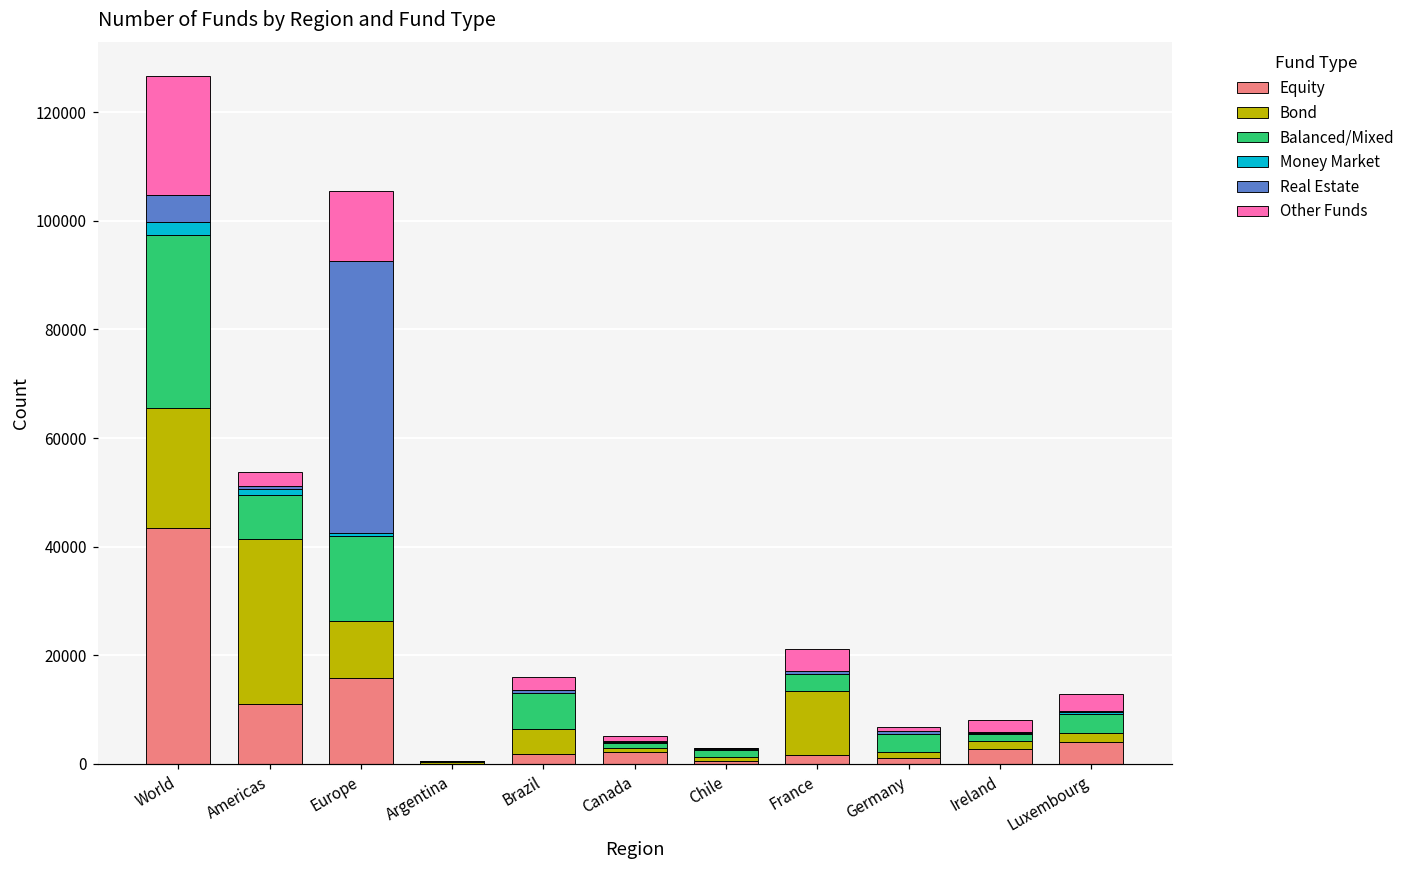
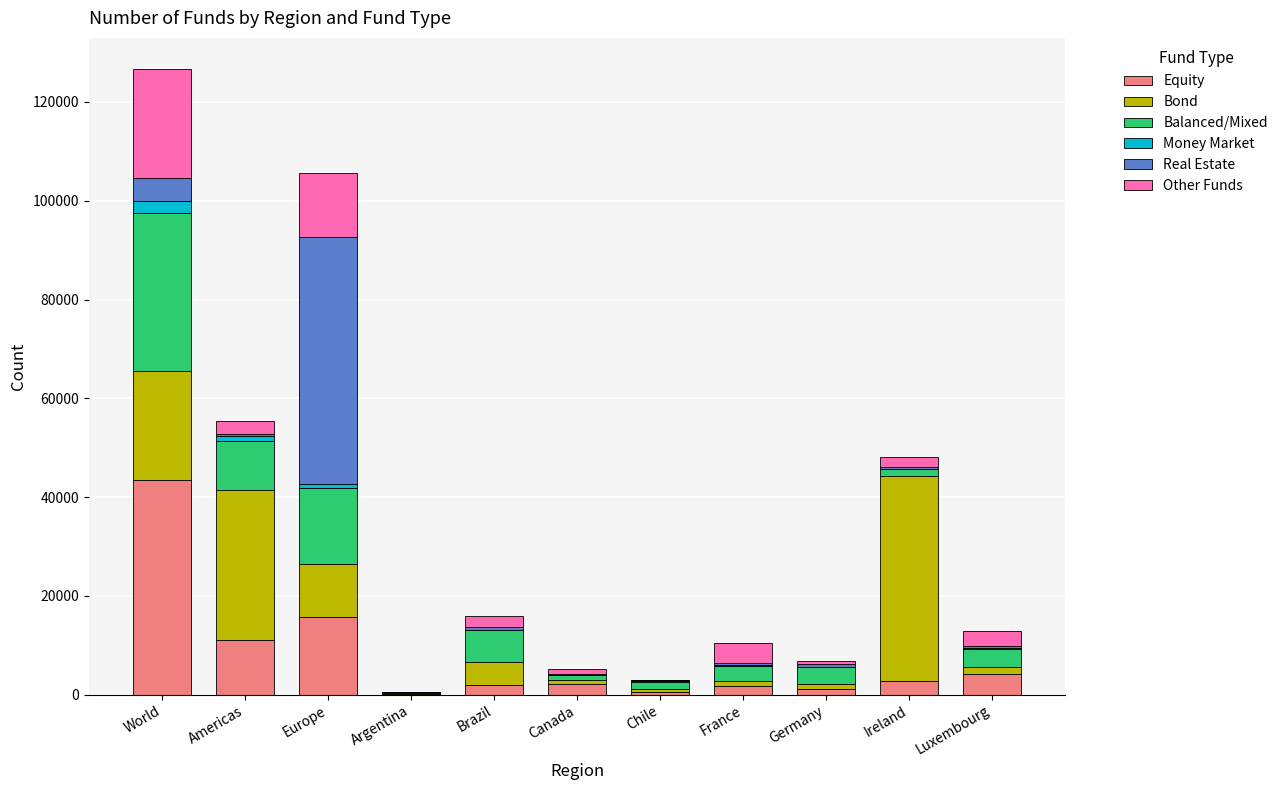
Balanced/Mixed, Americas: 8000 -> 10000
Bond, France: 12000 -> 1000
Bond, Ireland: 2000 -> 42000
